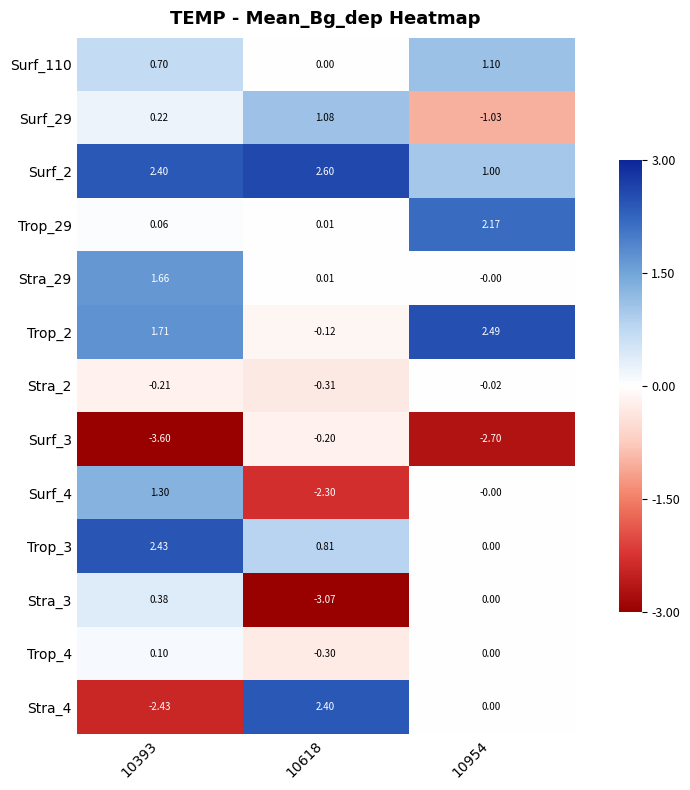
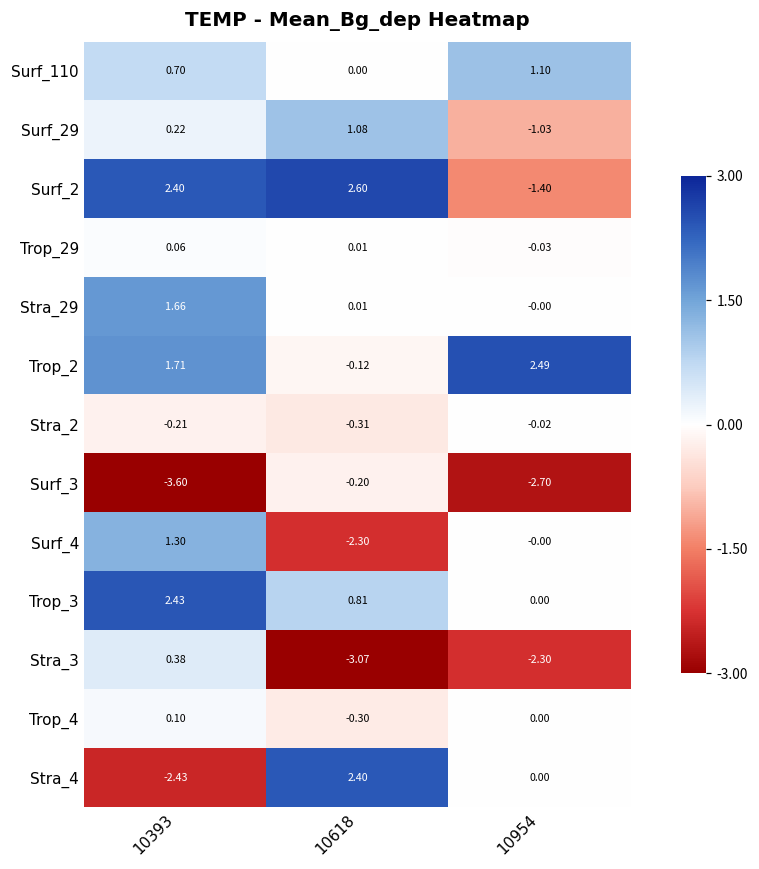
Surf_2, 10954: 1.00 -> -1.40
Trop_29, 10954: 2.17 -> -0.03
Stra_3, 10954: 0.00 -> -2.30
